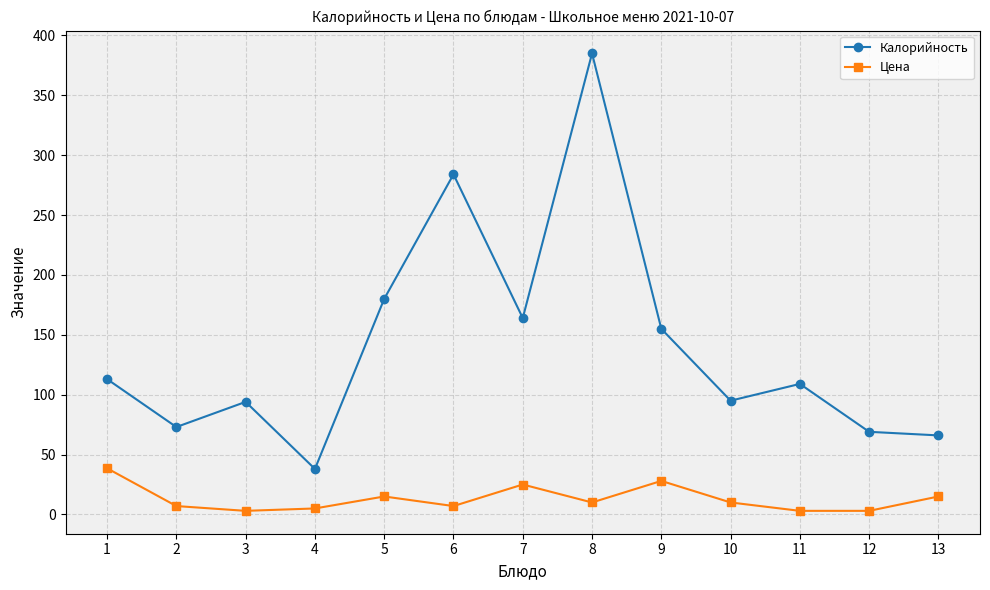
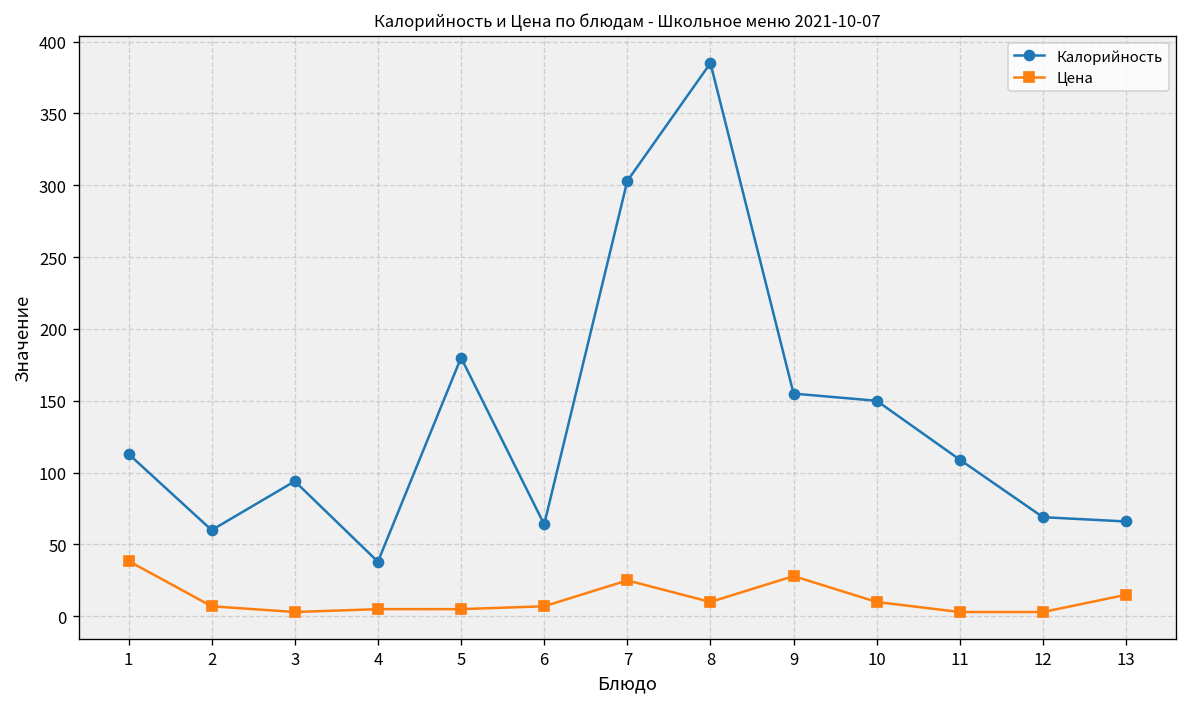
Калорийность, 2: 73 -> 60
Цена, 5: 15 -> 5
Калорийность, 6: 284 -> 64
Калорийность, 7: 164 -> 303
Калорийность, 10: 95 -> 150
